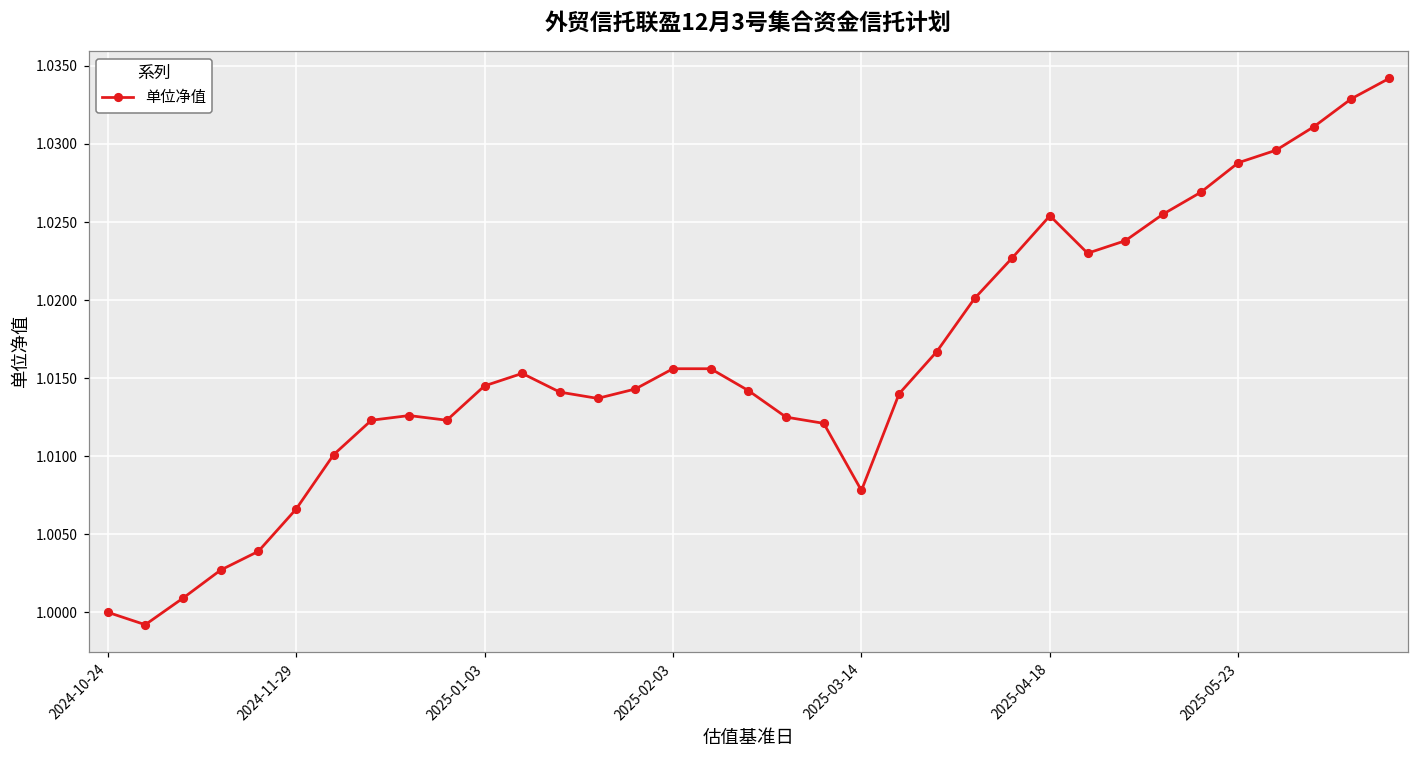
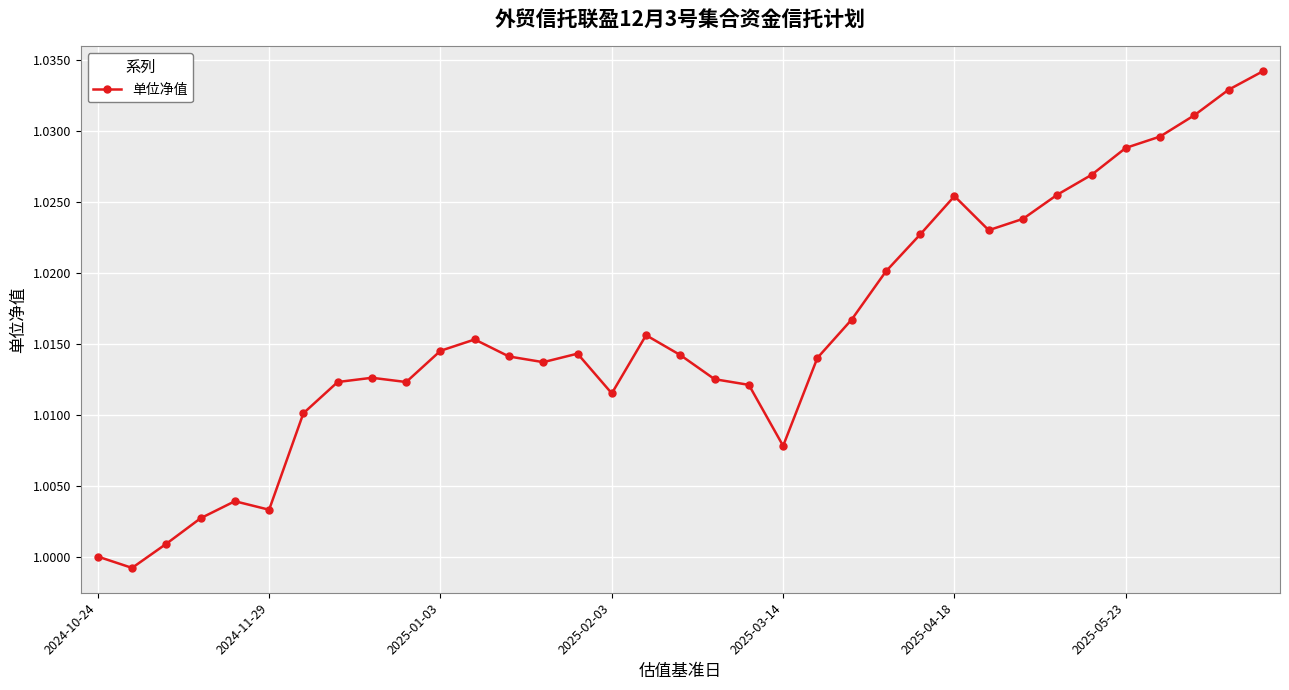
2024-11-29: 1.0066 -> 1.0033
2025-02-03: 1.0156 -> 1.0115
